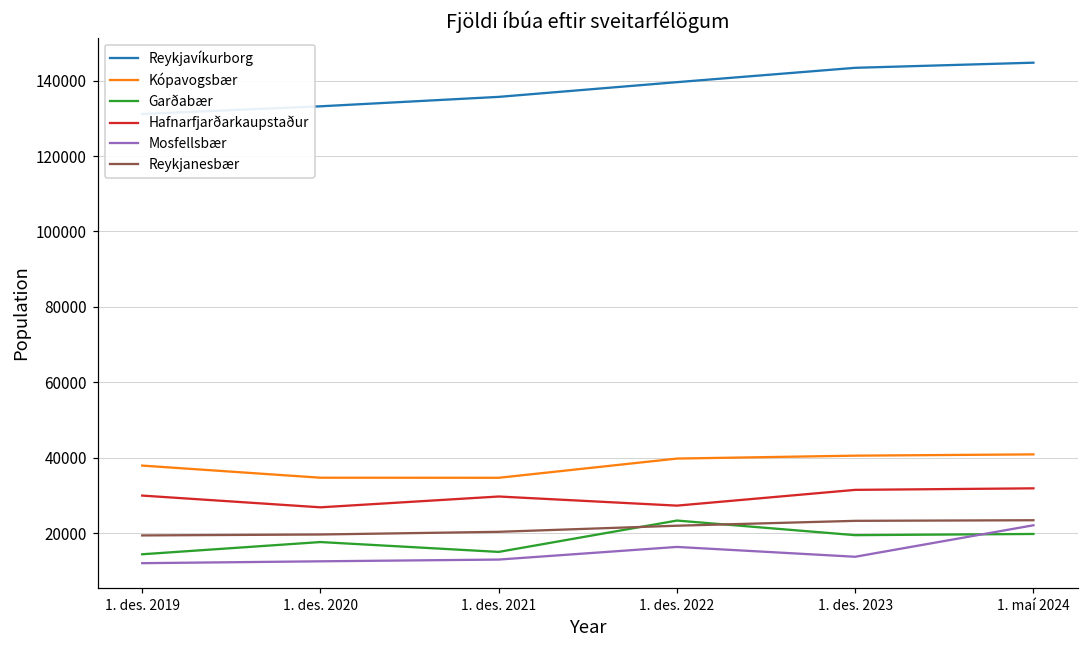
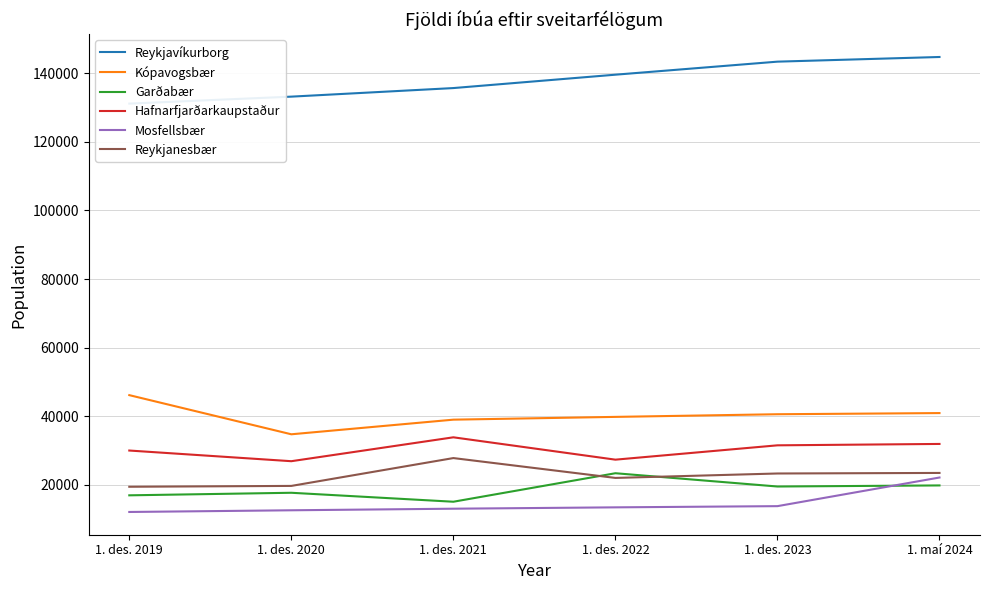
Kópavogsbær, 1. des. 2019: 38000 -> 46000
Garðabær, 1. des. 2019: 14000 -> 17000
Kópavogsbær, 1. des. 2021: 35000 -> 39000
Hafnarfjarðarkaupstaður, 1. des. 2021: 30000 -> 34000
Reykjanesbær, 1. des. 2021: 20000 -> 28000
Mosfellsbær, 1. des. 2022: 16000 -> 13000
